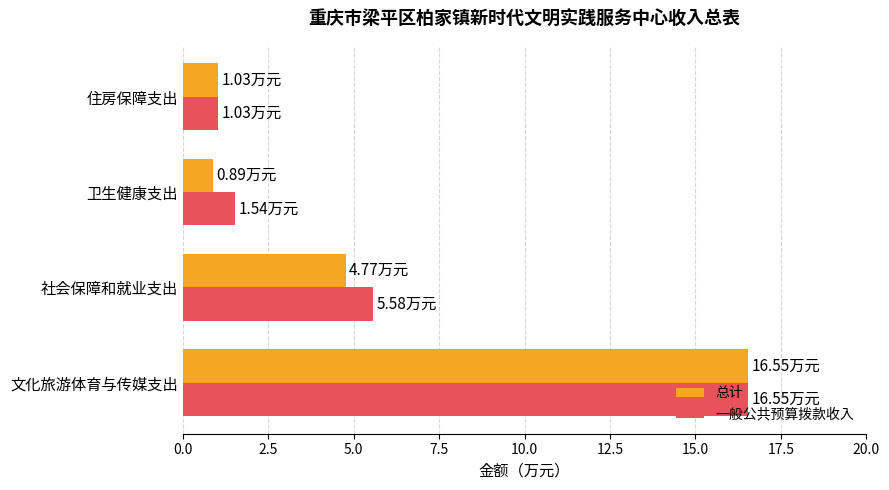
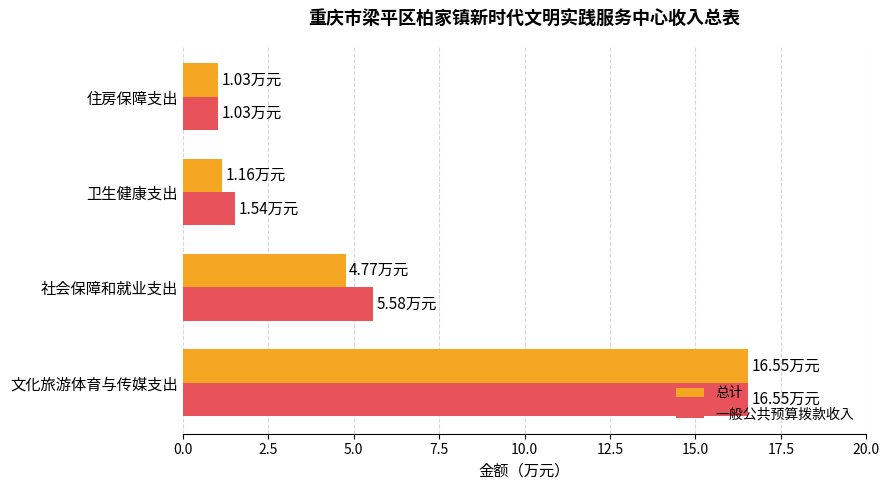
总计, 卫生健康支出: 0.89 -> 1.16
